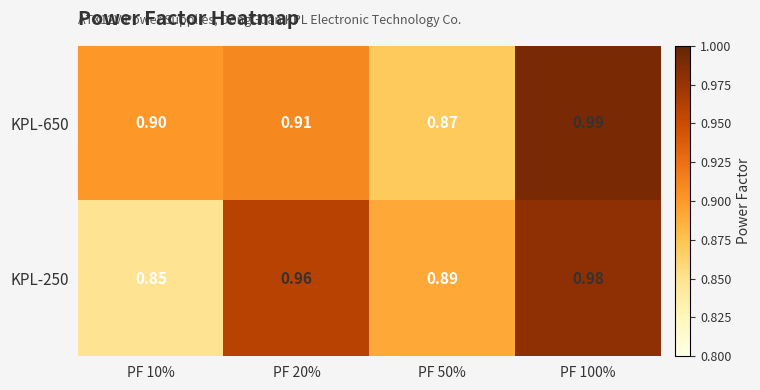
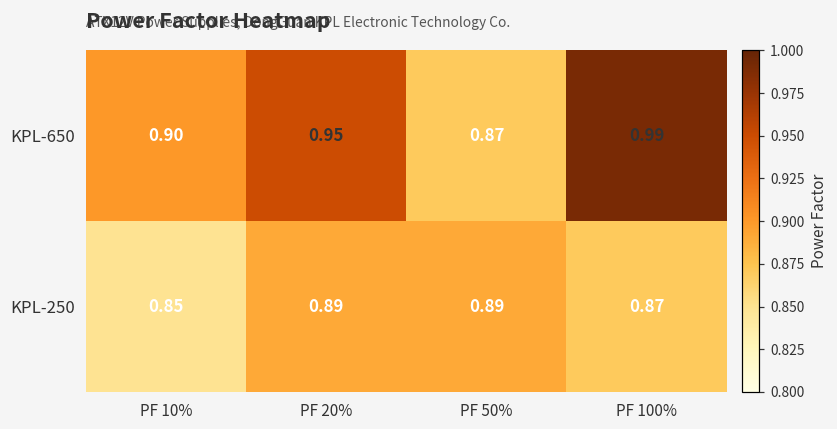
KPL-650, PF 20%: 0.91 -> 0.95
KPL-250, PF 20%: 0.96 -> 0.89
KPL-250, PF 100%: 0.98 -> 0.87
